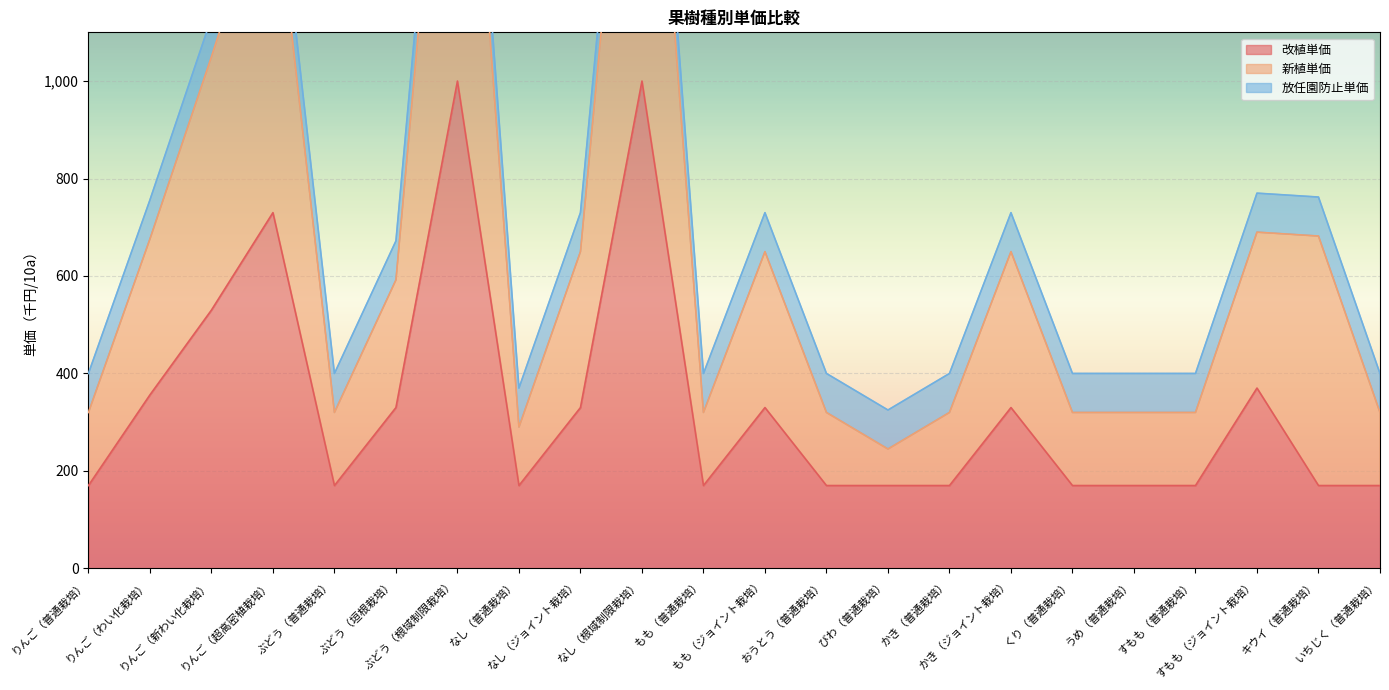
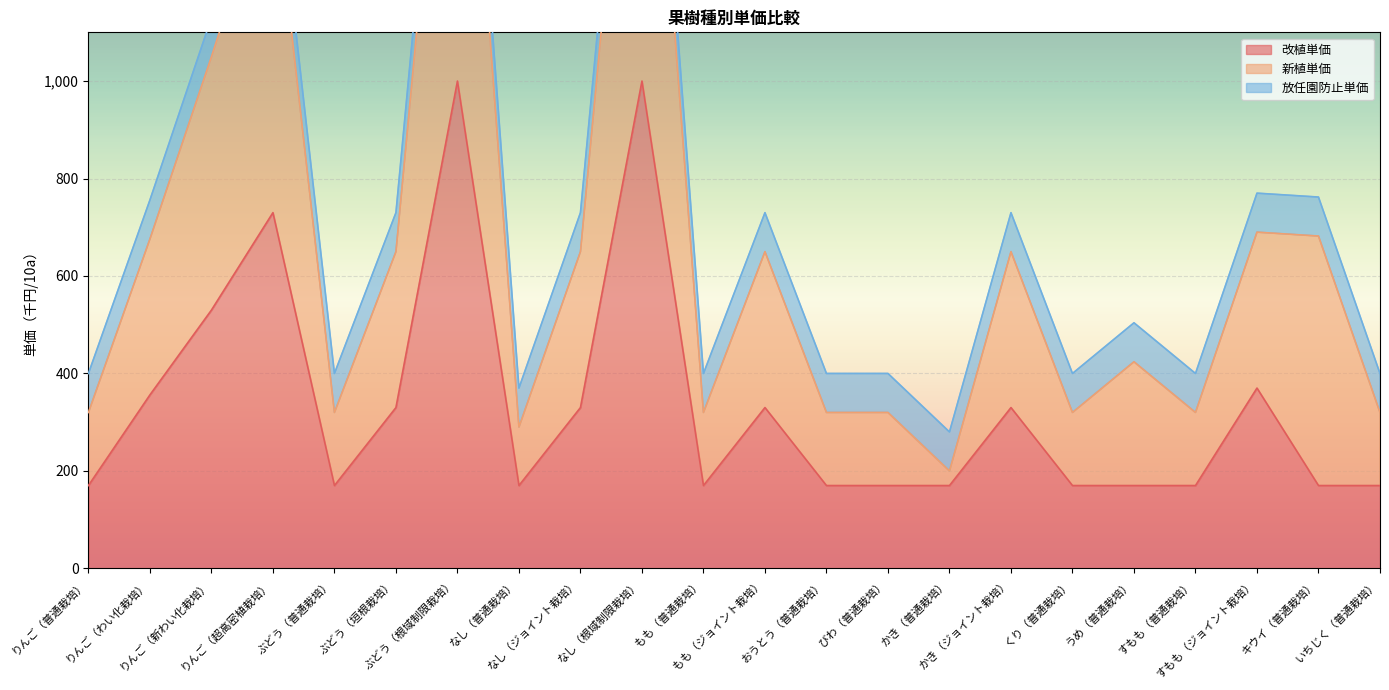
新植単価, ぶどう（垣根栽培）: 260 -> 320
新植単価, びわ（普通栽培）: 80 -> 150
新植単価, かき（普通栽培）: 150 -> 30
新植単価, うめ（普通栽培）: 150 -> 250
